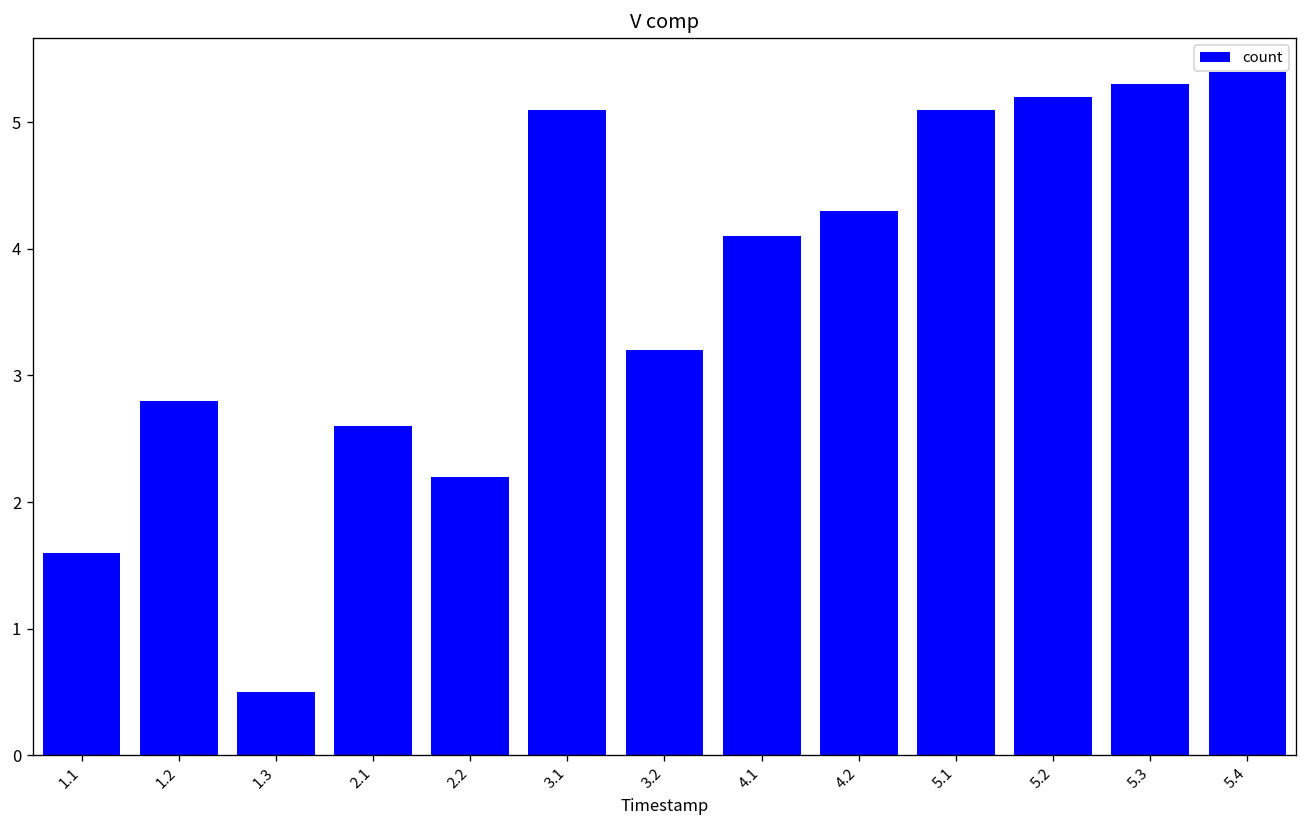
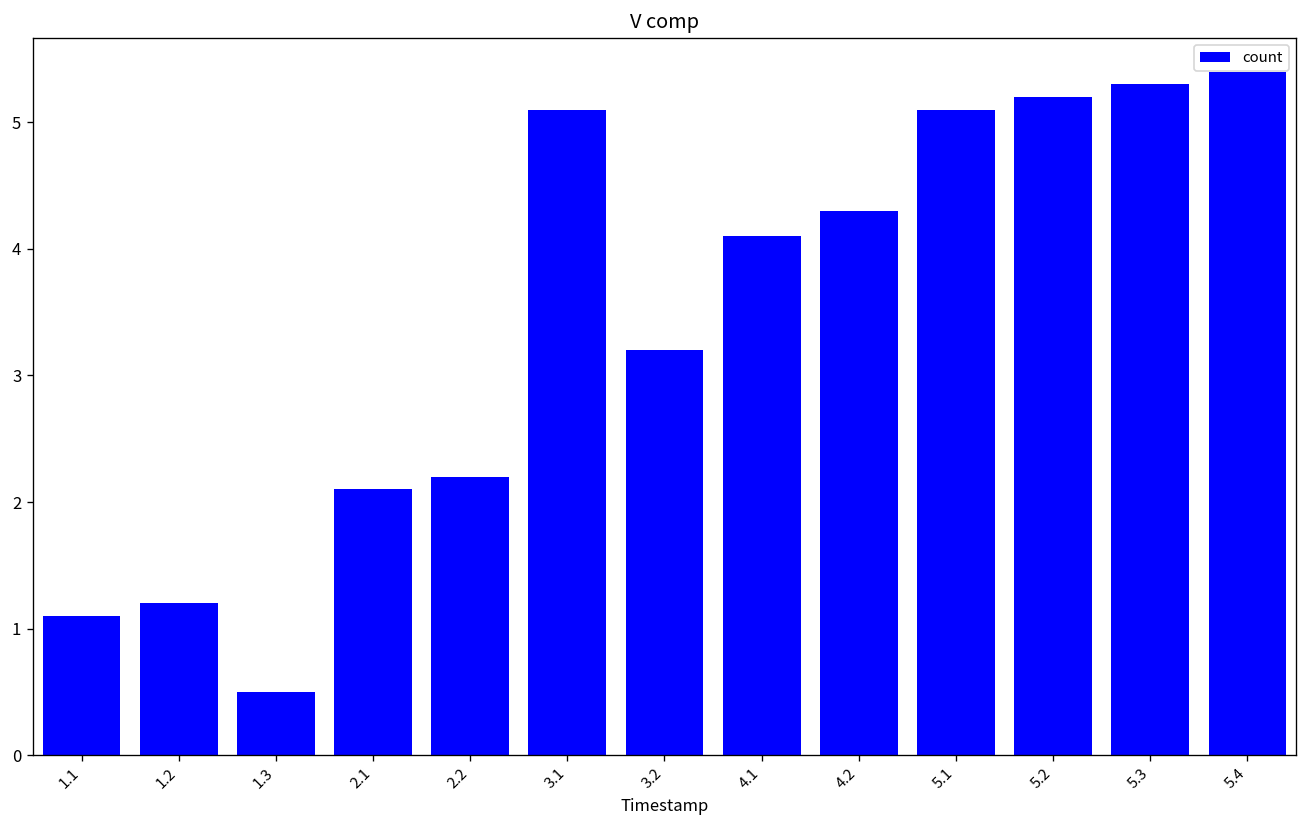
1.1: 1.6 -> 1.1
1.2: 2.8 -> 1.2
2.1: 2.6 -> 2.1
